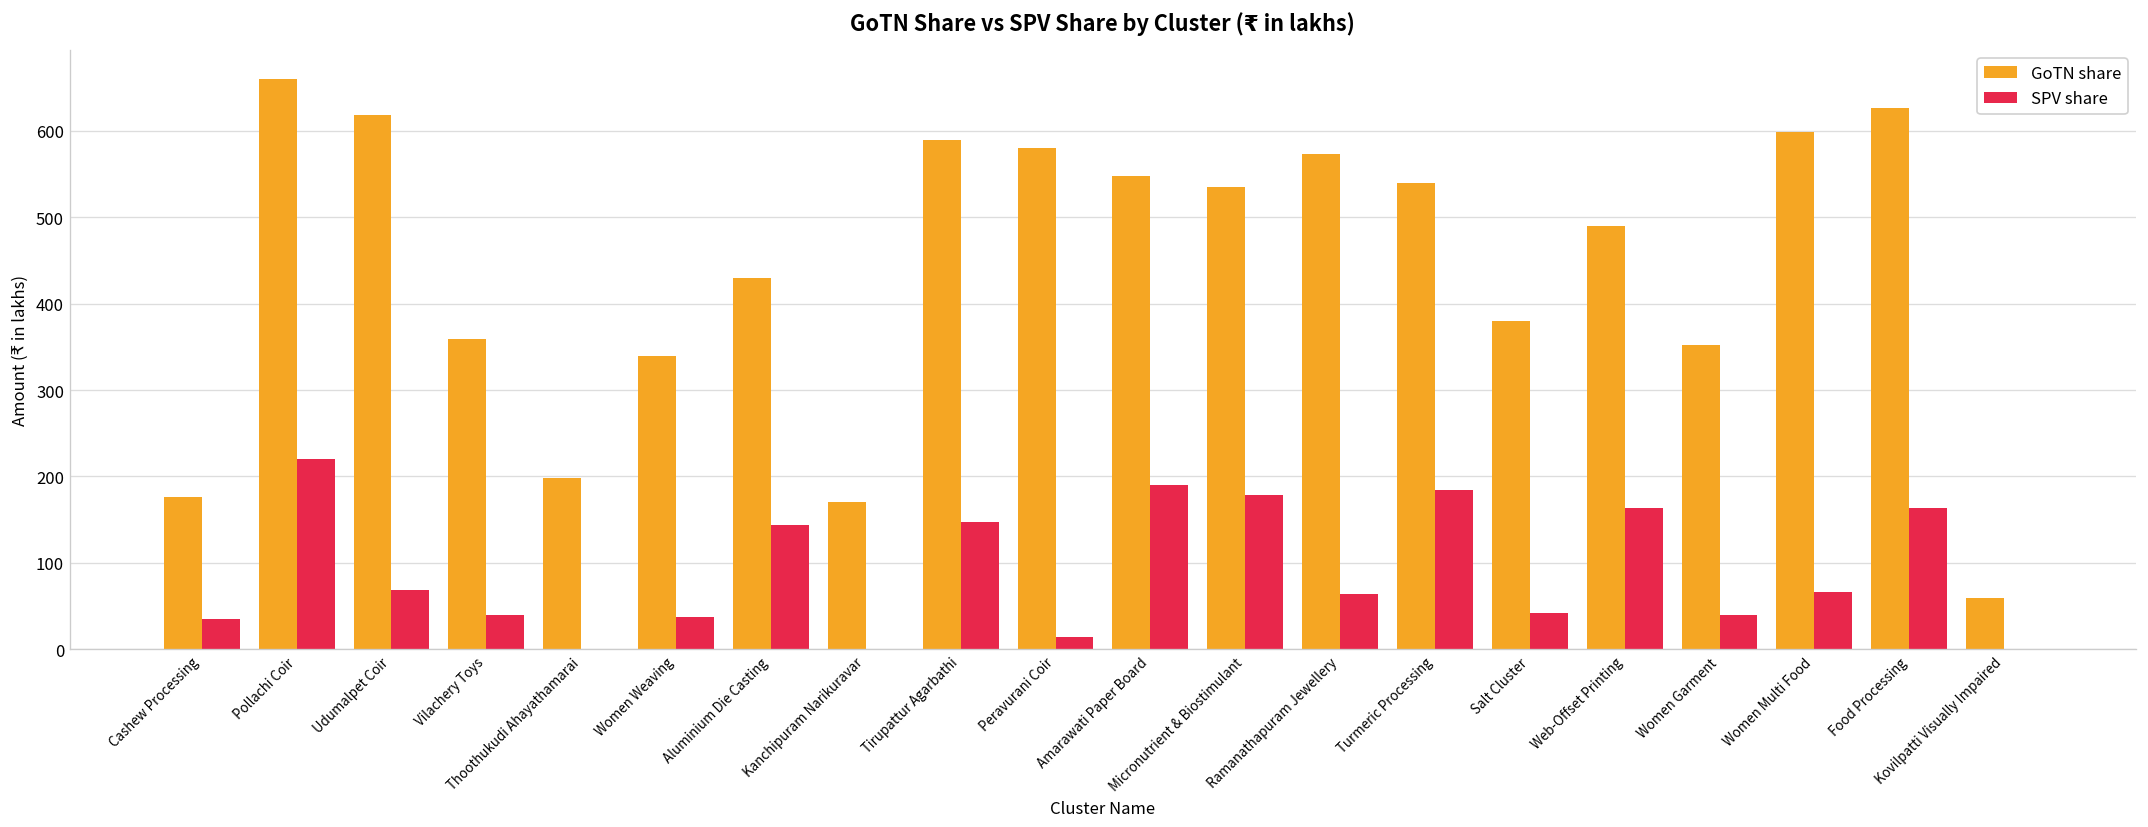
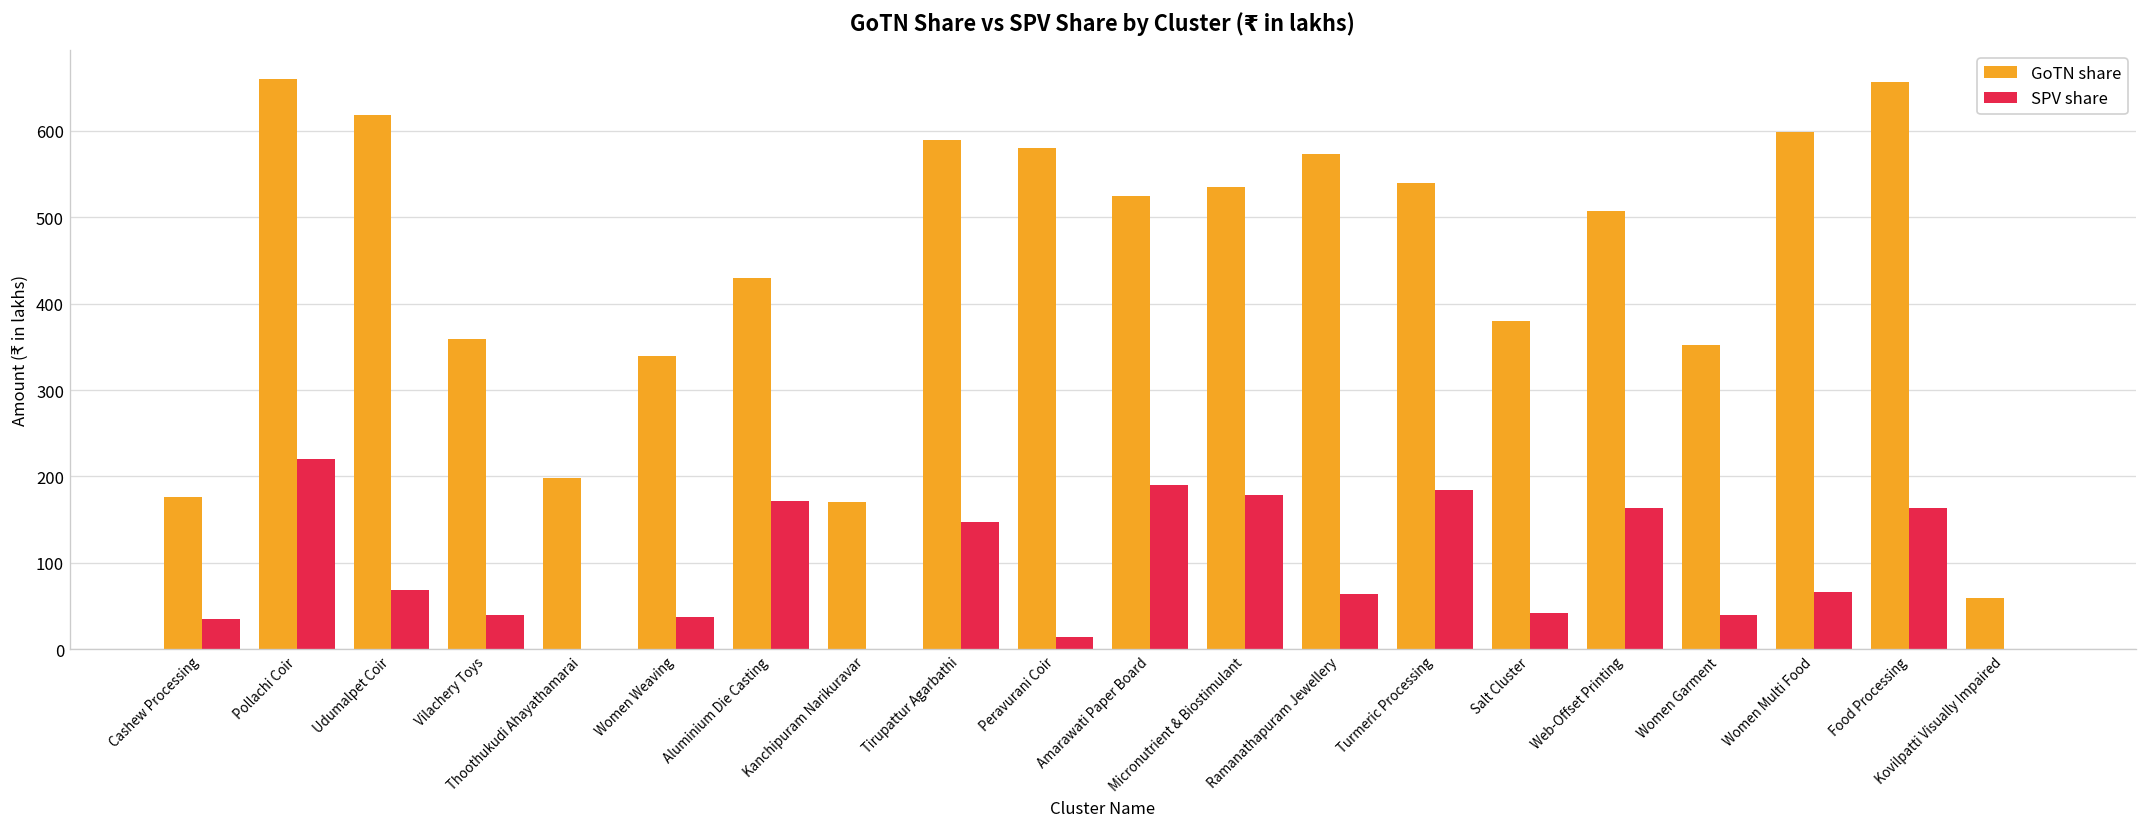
SPV share, Aluminium Die Casting: 140 -> 170
GoTN share, Amarawati Paper Board: 550 -> 520
GoTN share, Web-Offset Printing: 490 -> 510
GoTN share, Food Processing: 630 -> 660
